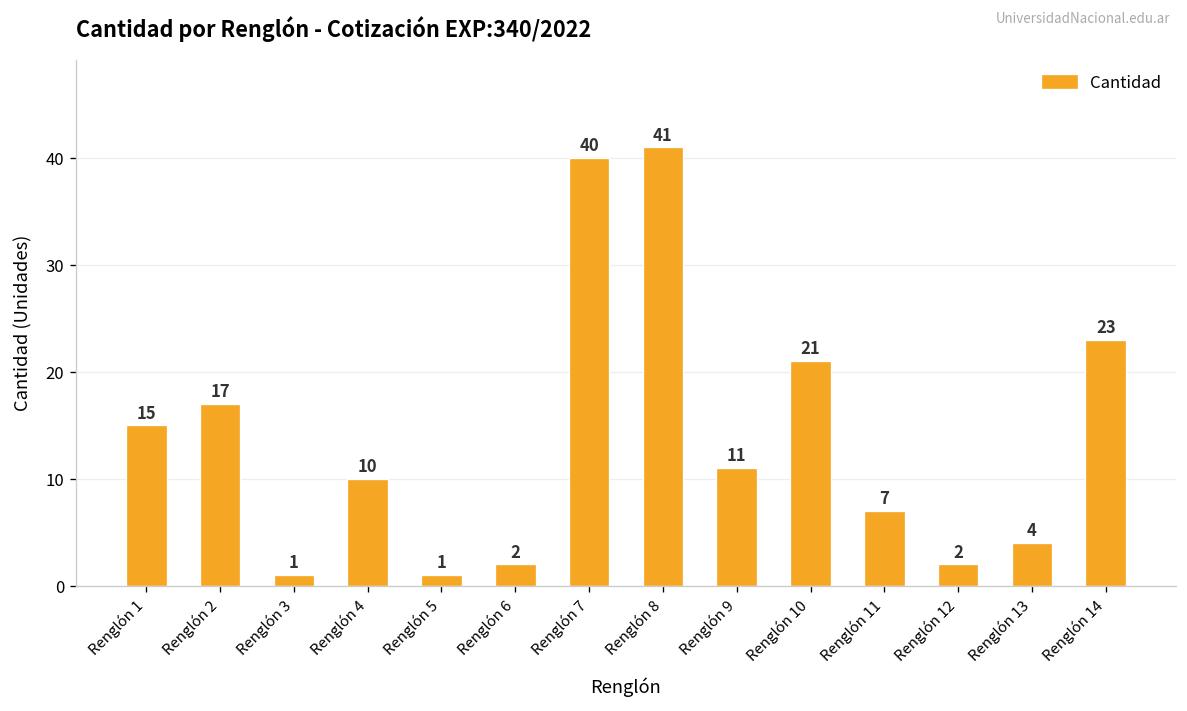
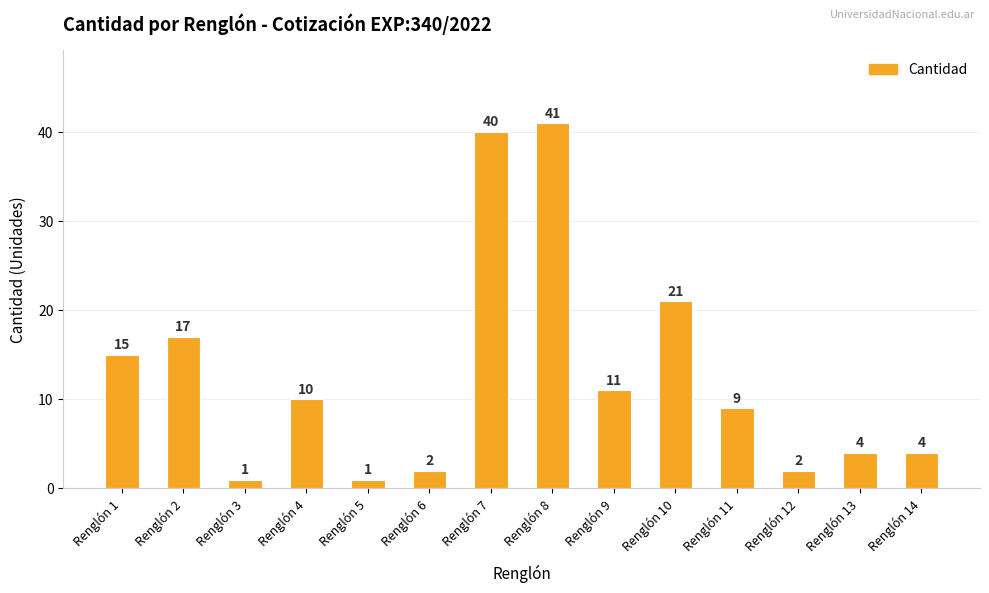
Renglón 11: 7 -> 9
Renglón 14: 23 -> 4
